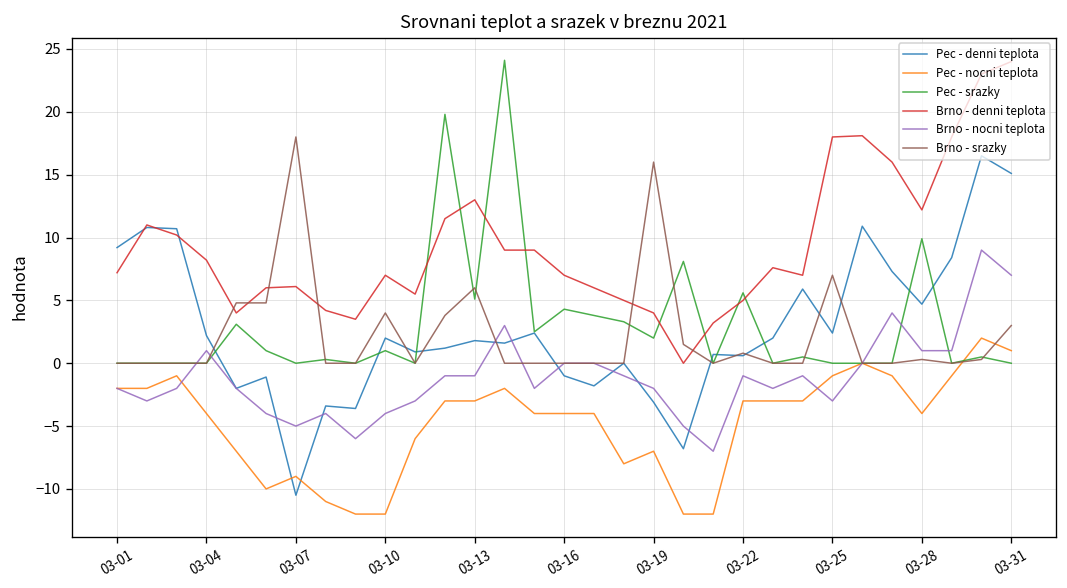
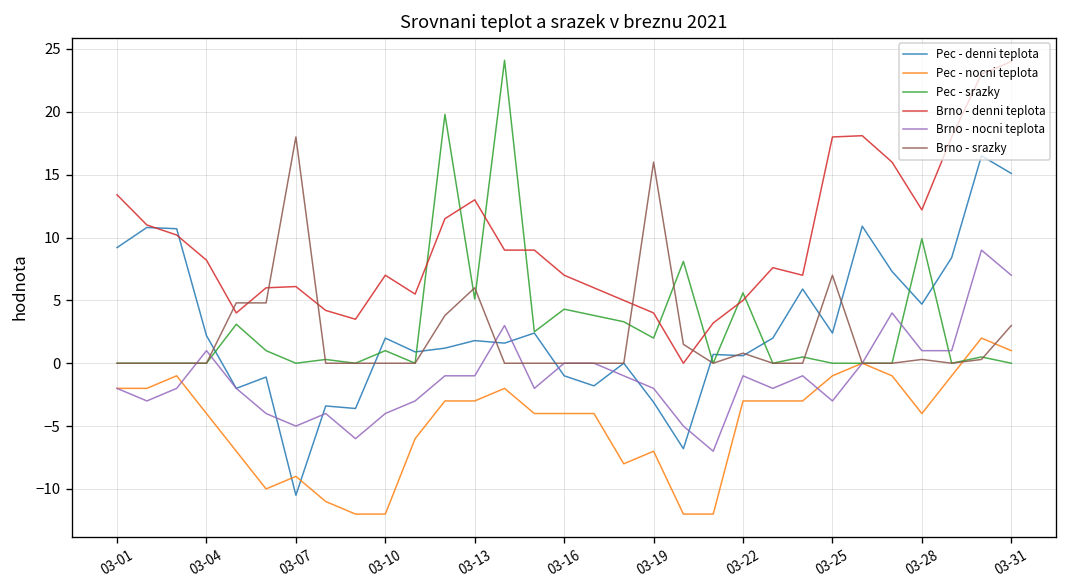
Brno - denni teplota, 03-01: 7.2 -> 13.4
Brno - srazky, 03-10: 4 -> 0
